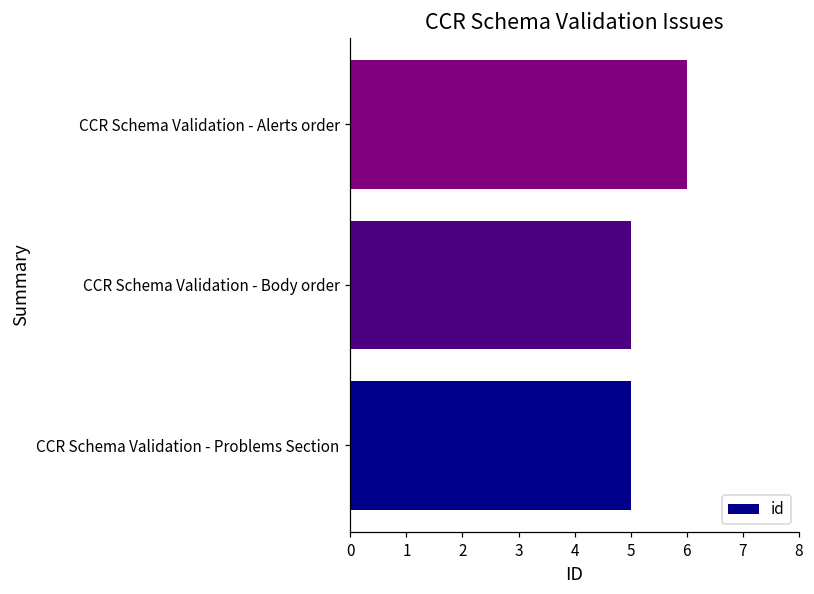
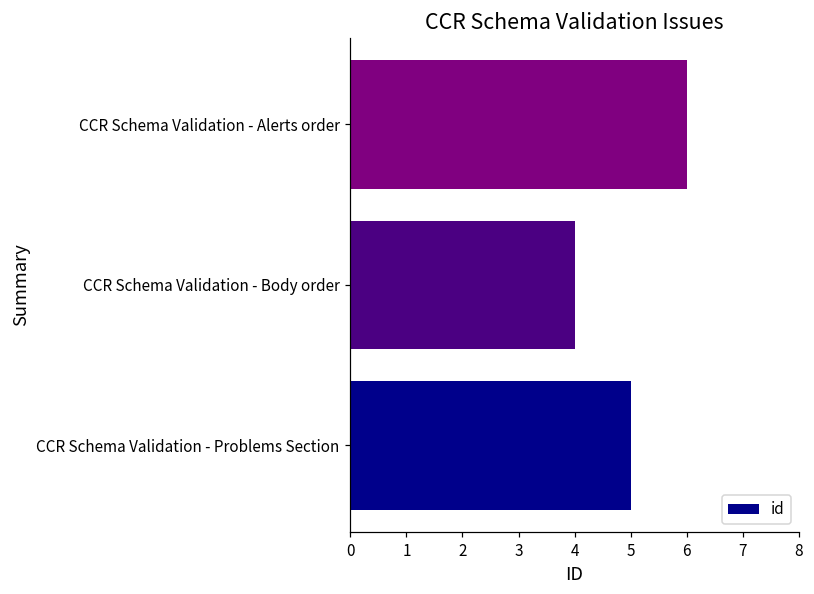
CCR Schema Validation - Body order: 5 -> 4
